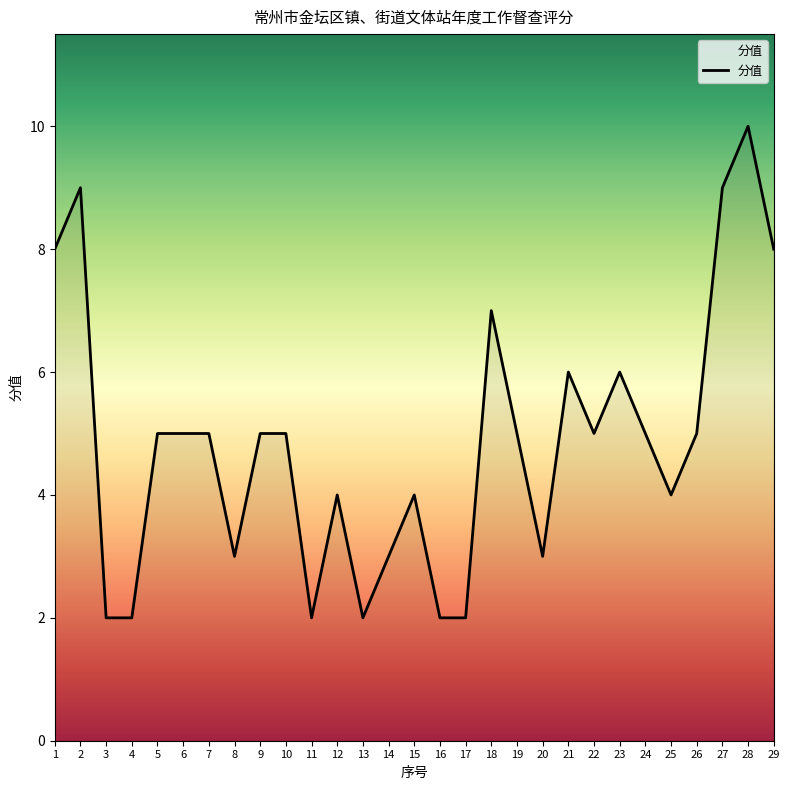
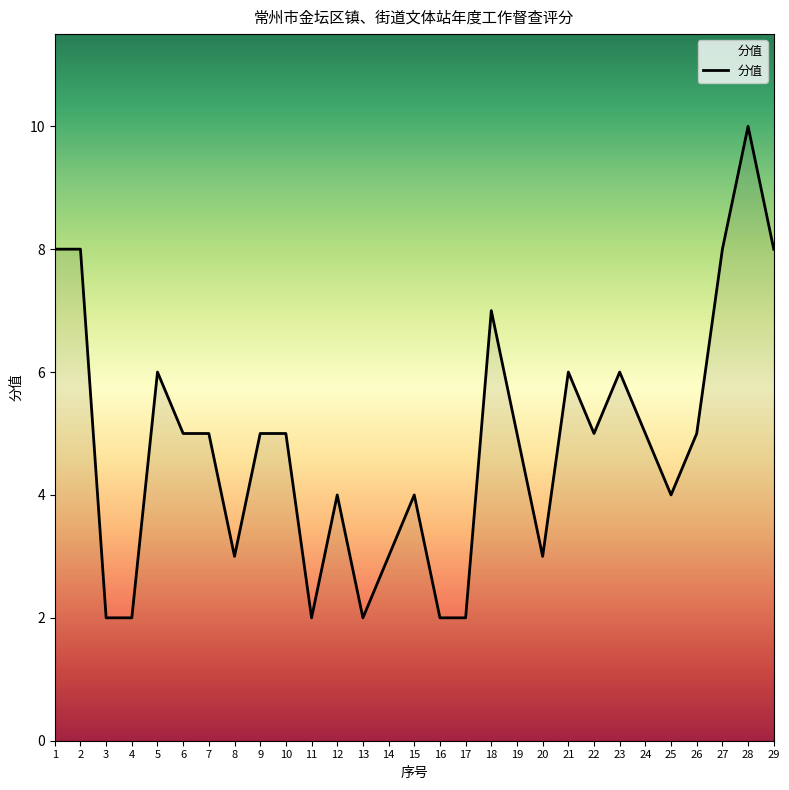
2: 9 -> 8
5: 5 -> 6
27: 9 -> 8
